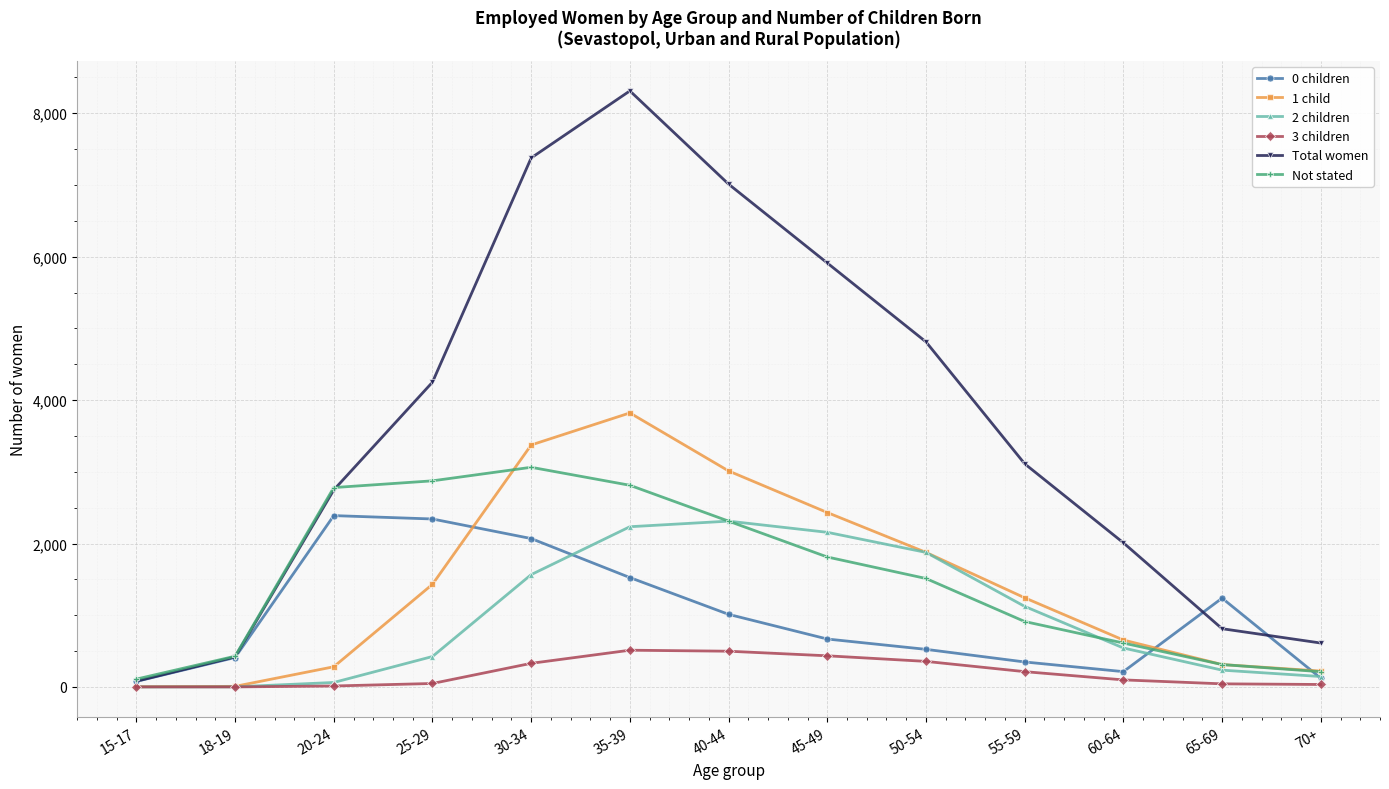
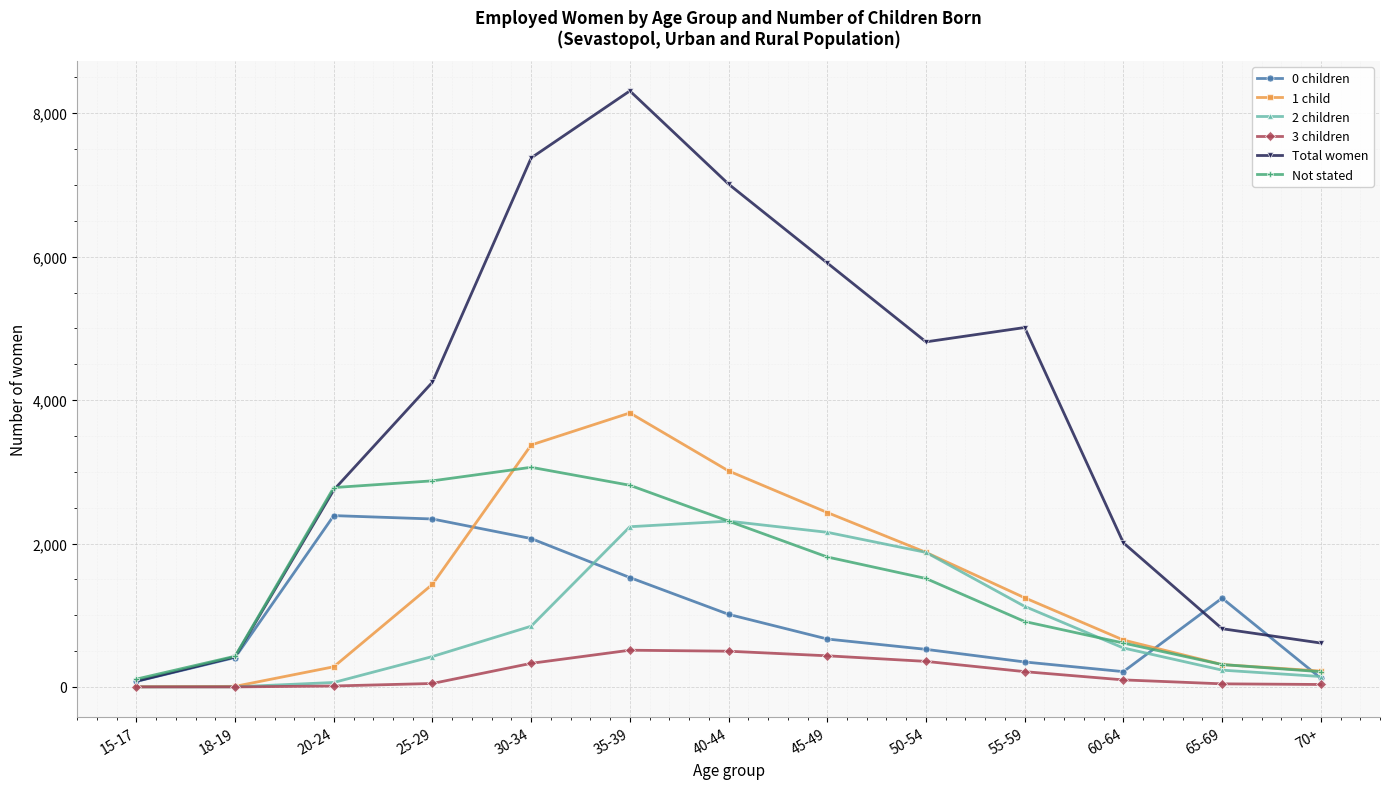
2 children, 30-34: 1,600 -> 800
Total women, 55-59: 3,100 -> 5,000
